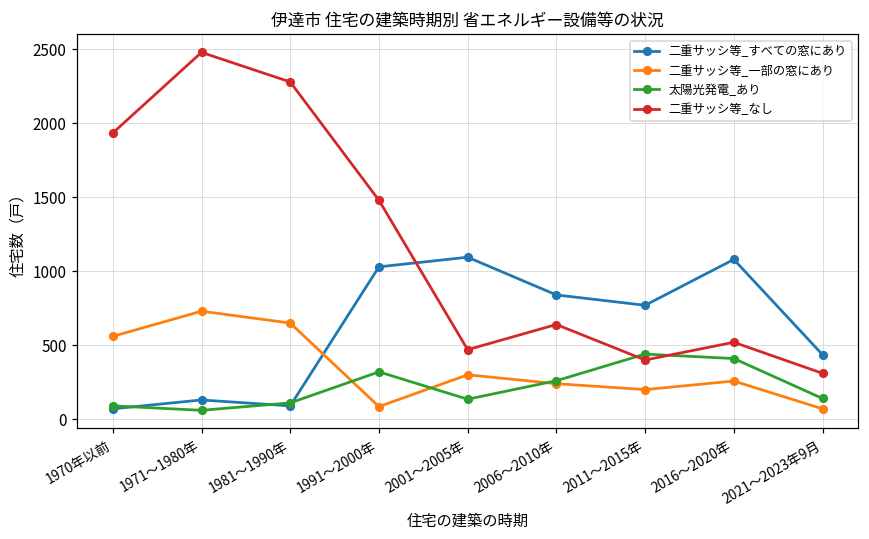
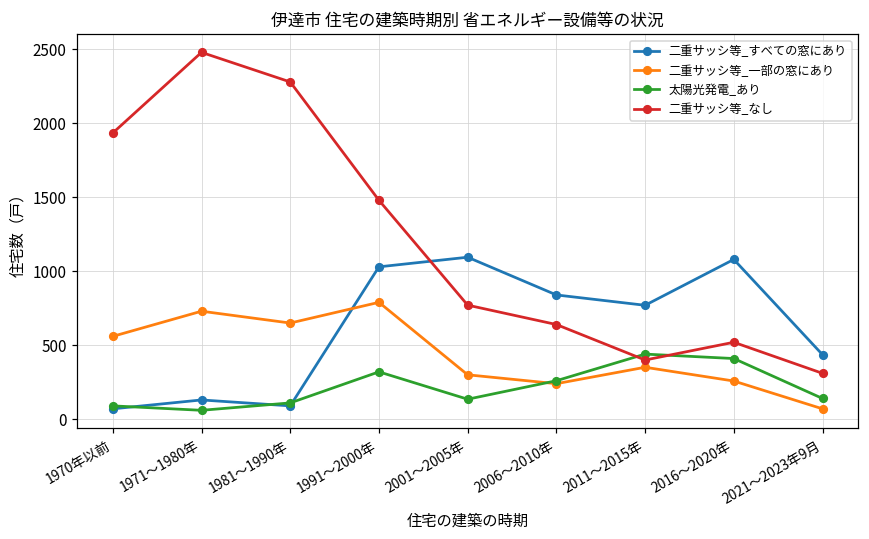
二重サッシ等_一部の窓にあり, 1991～2000年: 90 -> 790
二重サッシ等_なし, 2001～2005年: 470 -> 770
二重サッシ等_一部の窓にあり, 2011～2015年: 200 -> 350
